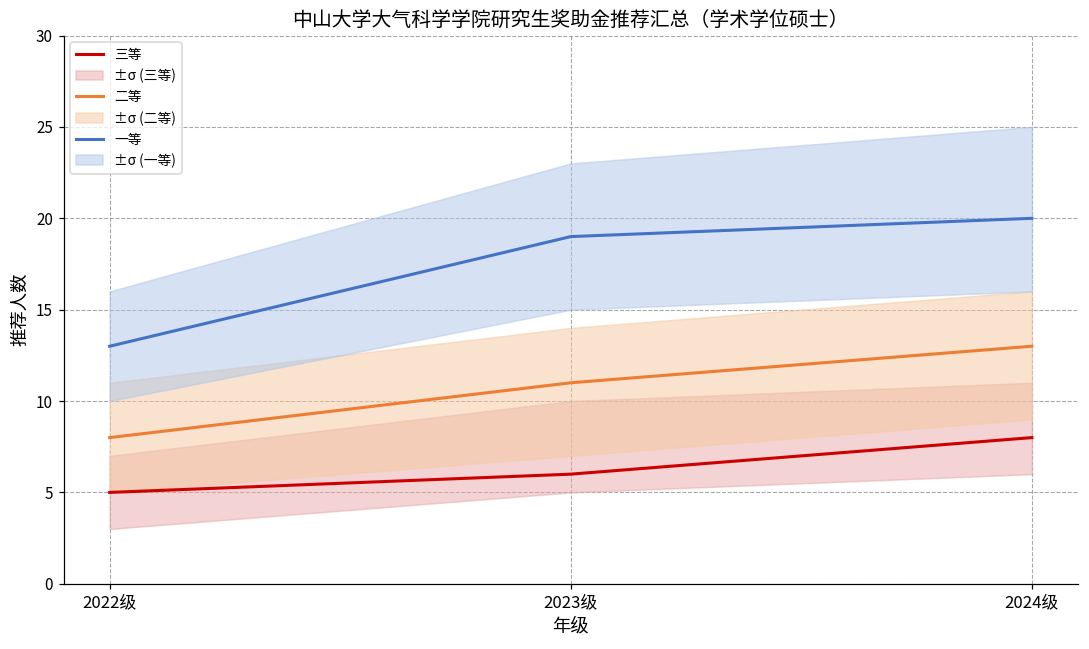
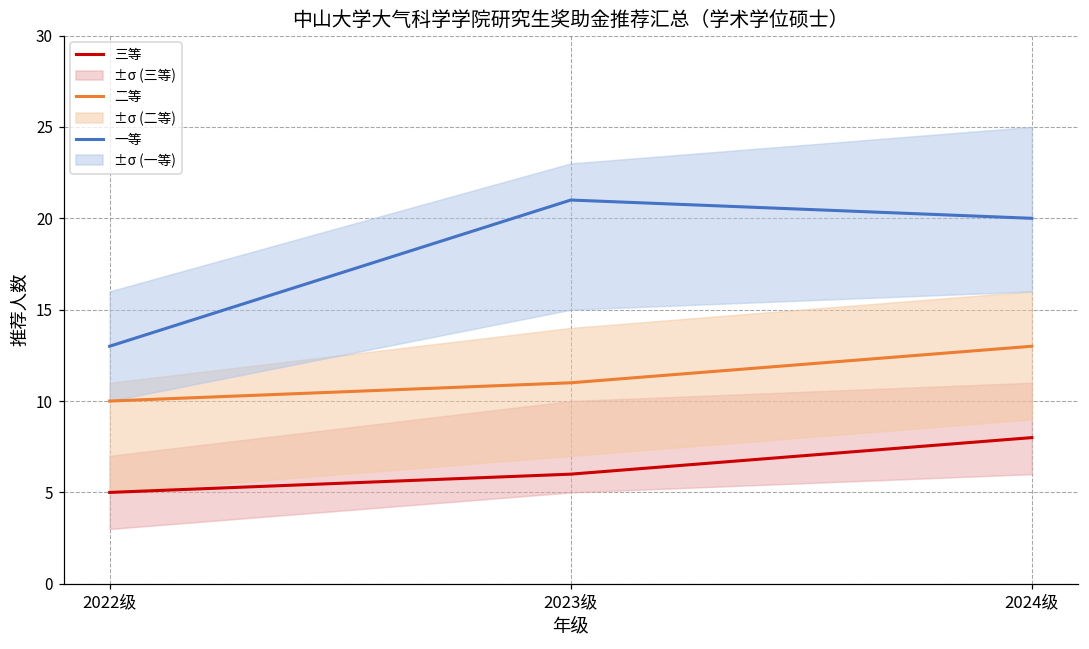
二等, 2022级: 8 -> 10
一等, 2023级: 19 -> 21
